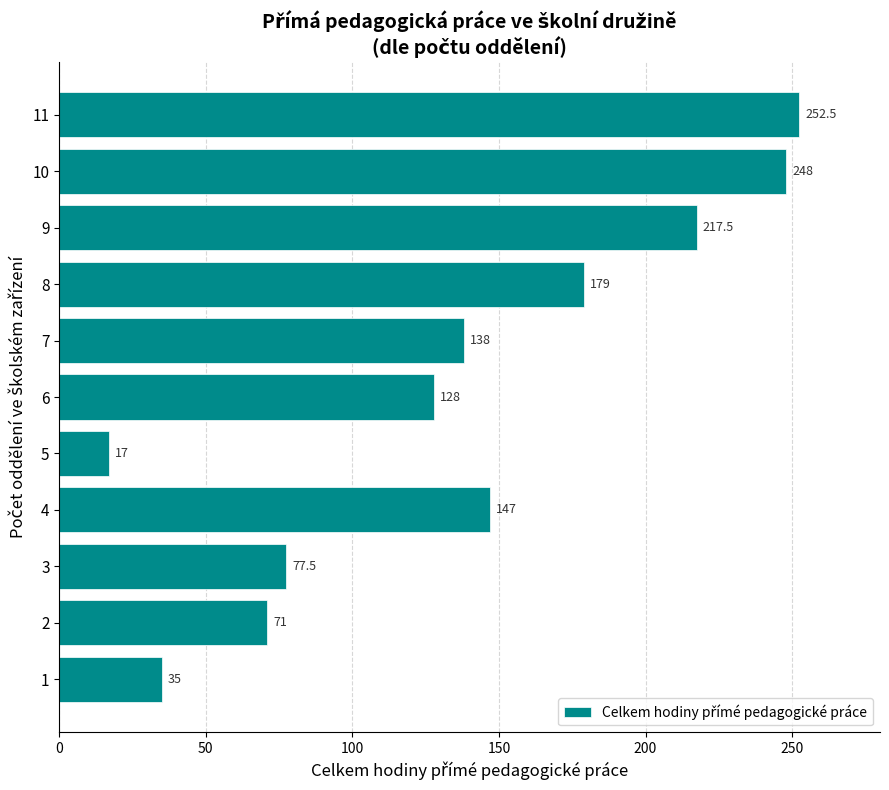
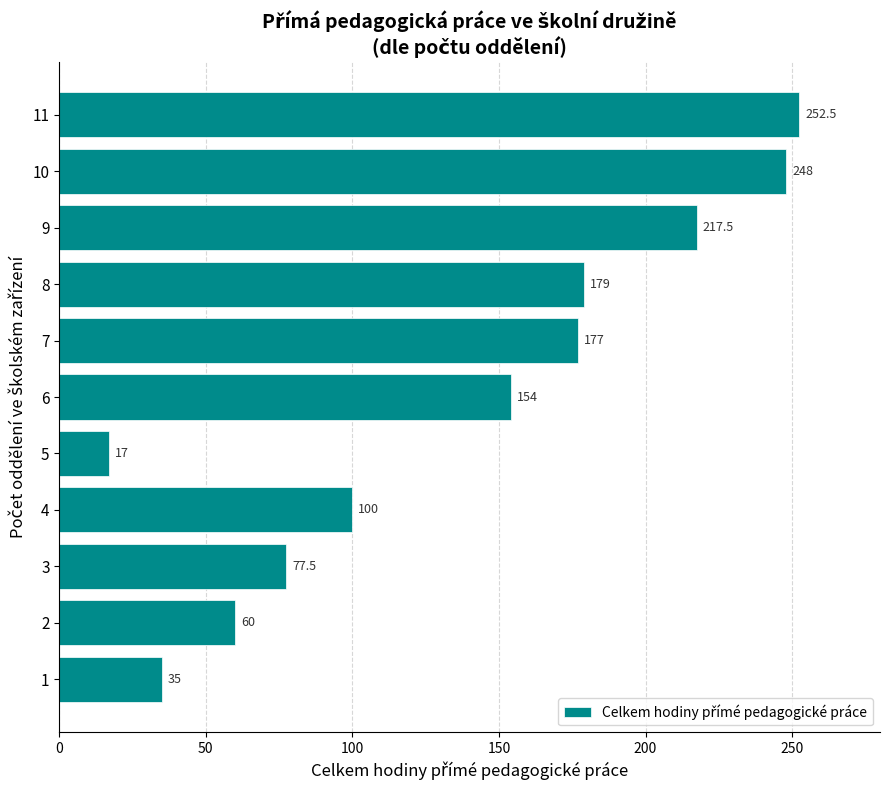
7: 138 -> 177
6: 128 -> 154
4: 147 -> 100
2: 71 -> 60
